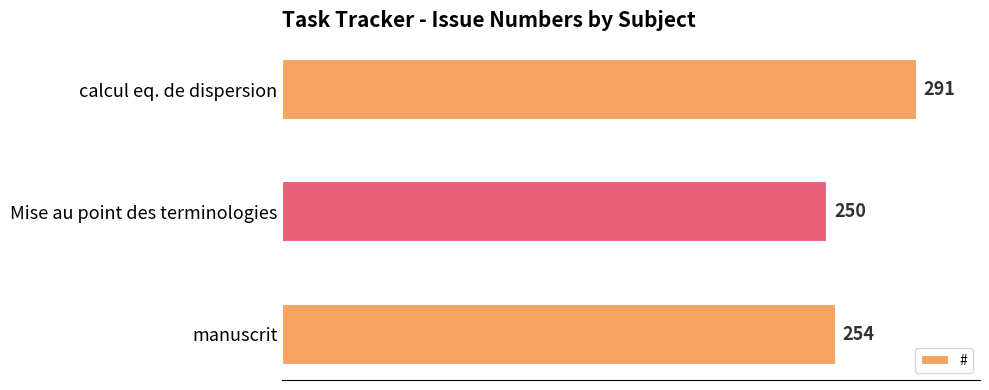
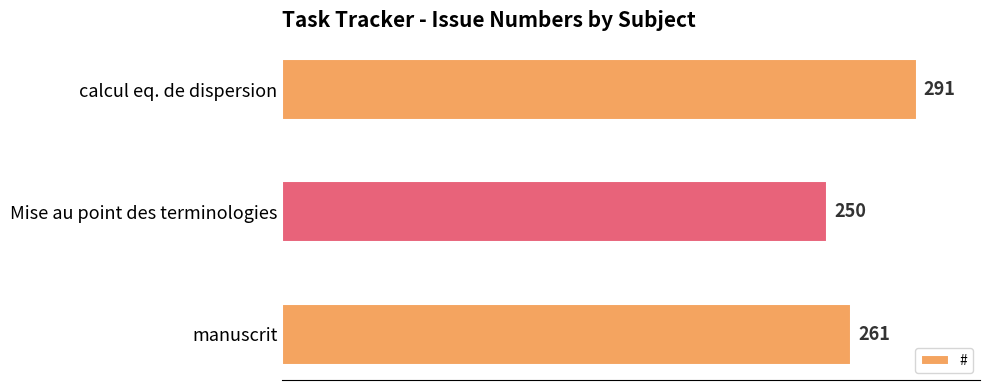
manuscrit: 254 -> 261
